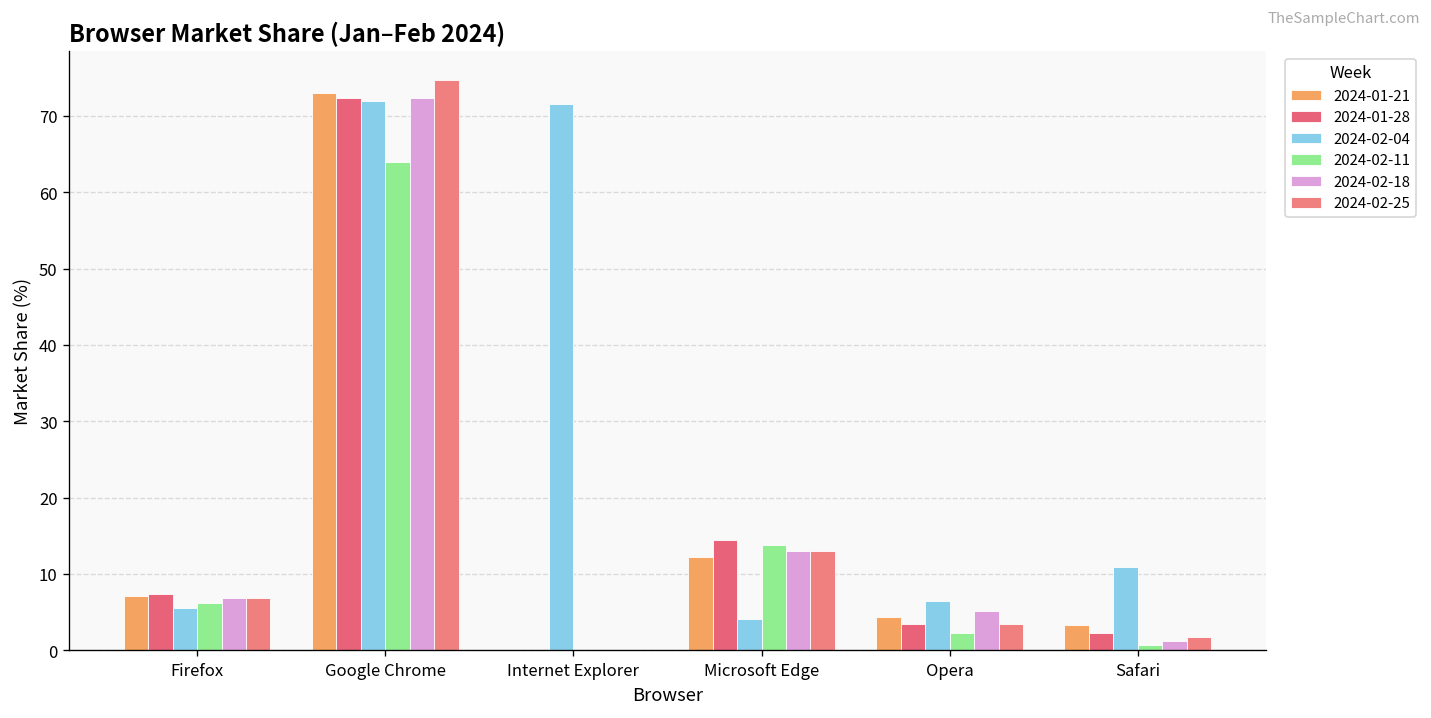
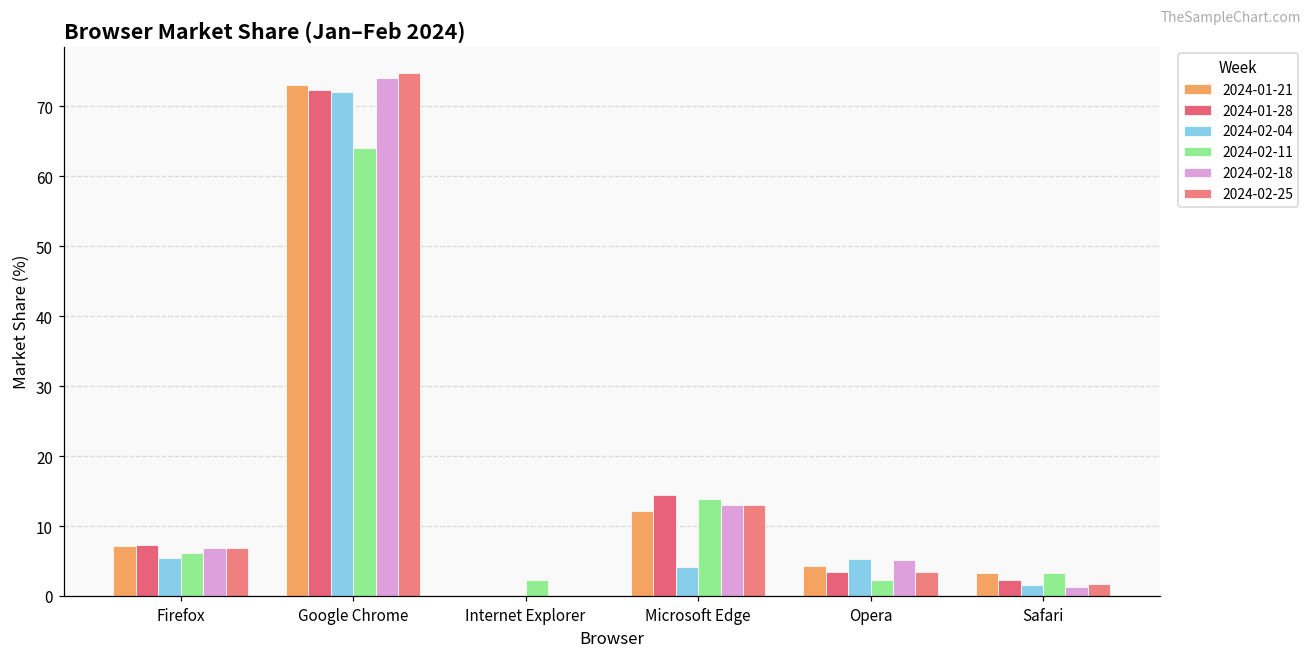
2024-02-18, Google Chrome: 72 -> 74
2024-02-04, Internet Explorer: 72 -> 0
2024-02-11, Internet Explorer: 0 -> 2
2024-02-04, Opera: 7 -> 5
2024-02-04, Safari: 11 -> 2
2024-02-11, Safari: 1 -> 3
